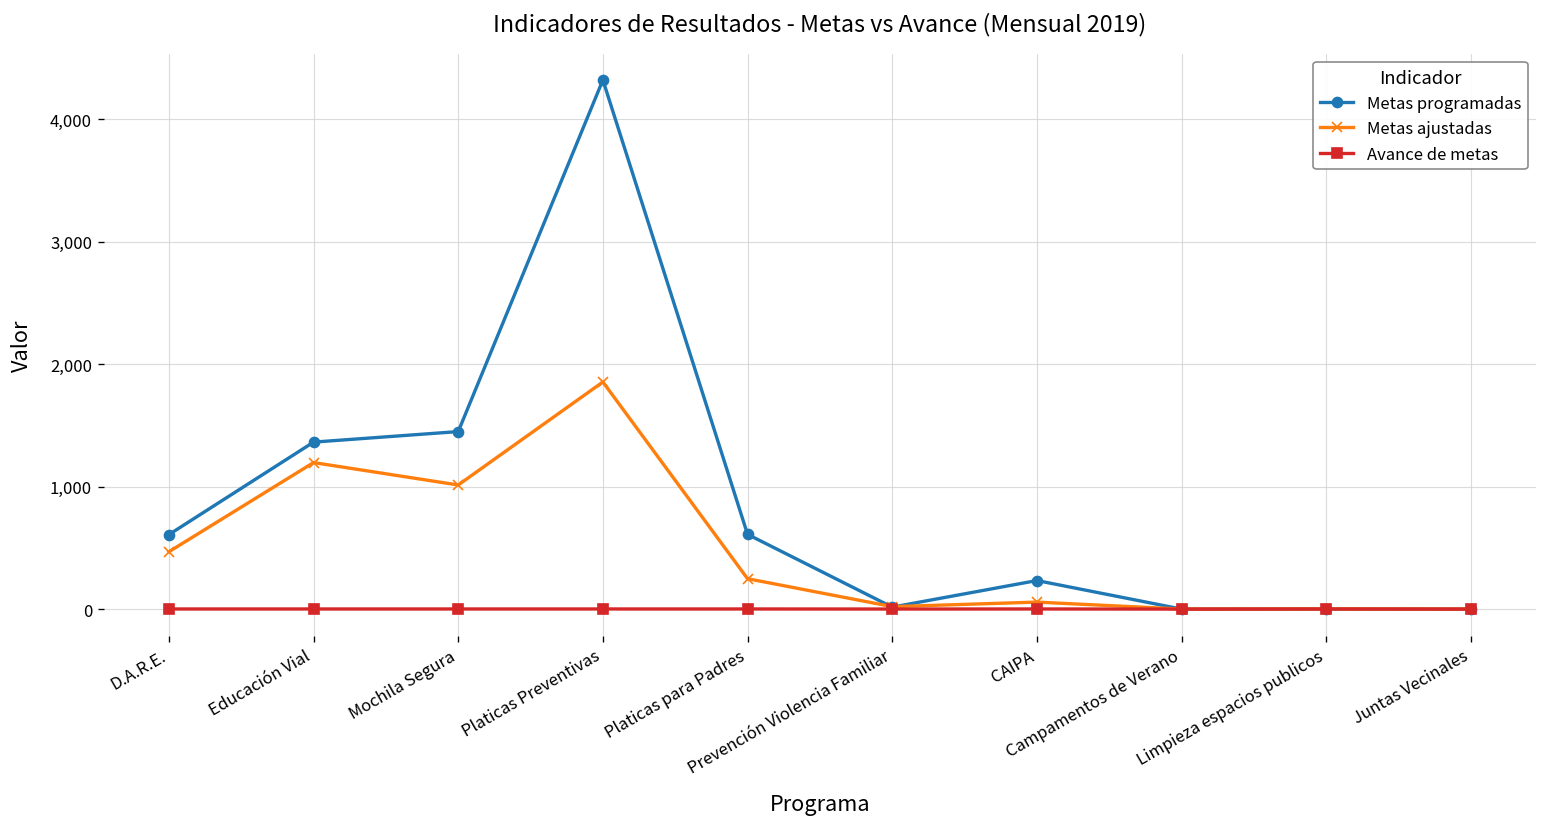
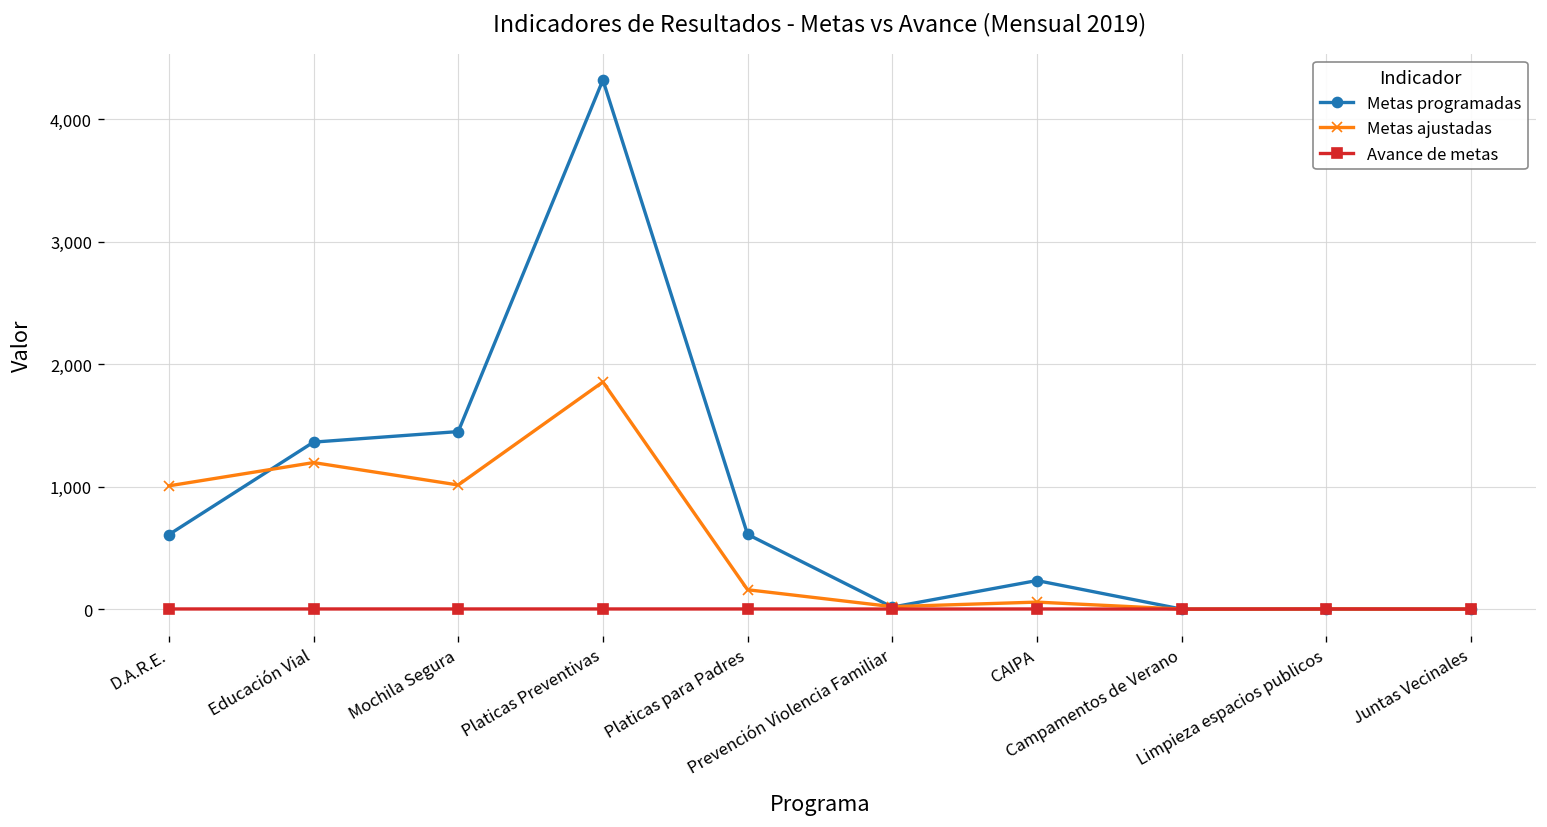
Metas ajustadas, D.A.R.E.: 470 -> 1,010
Metas ajustadas, Platicas para Padres: 250 -> 160
